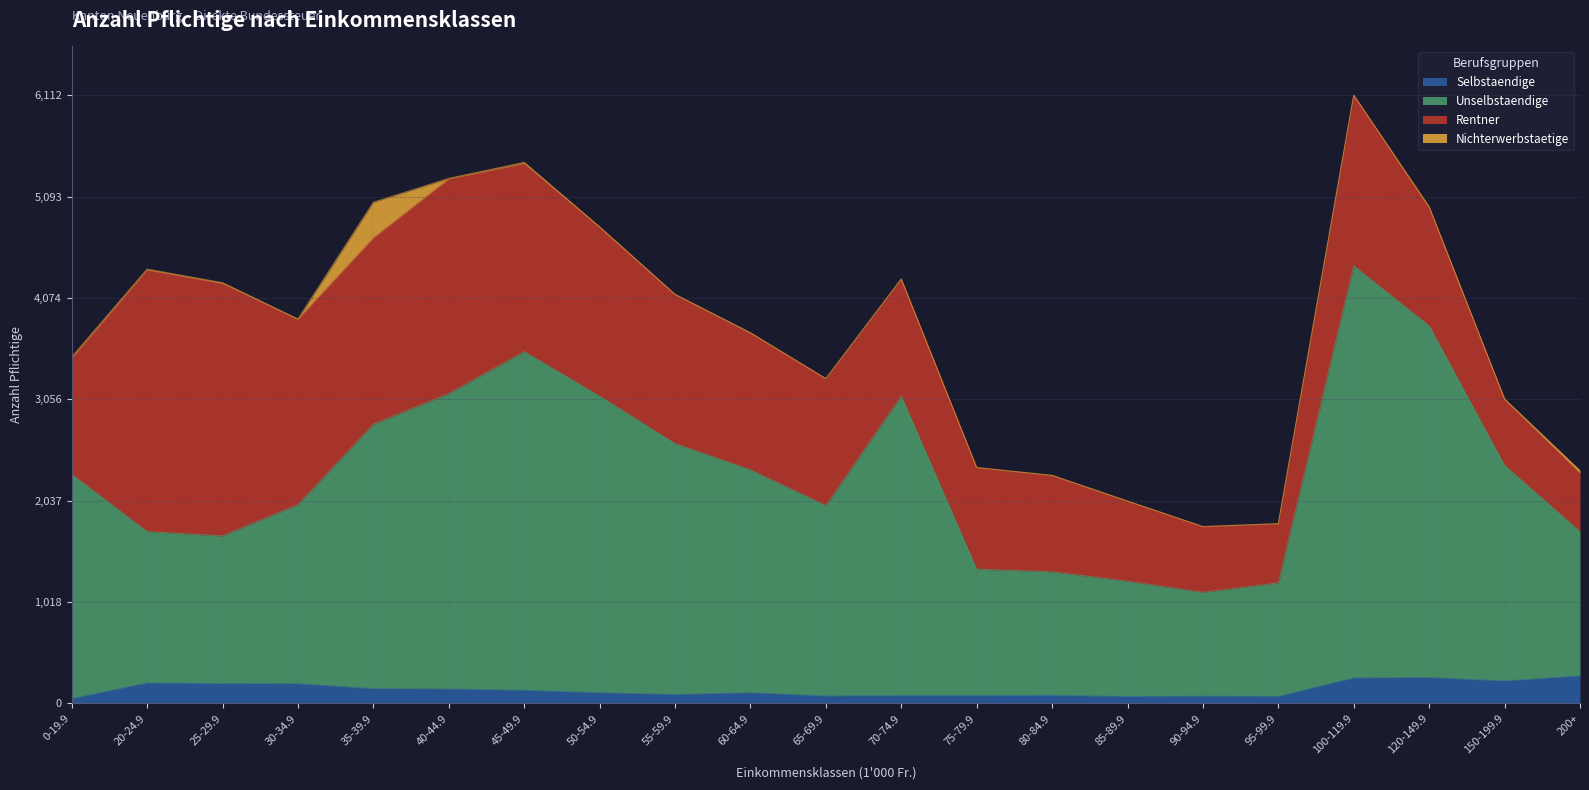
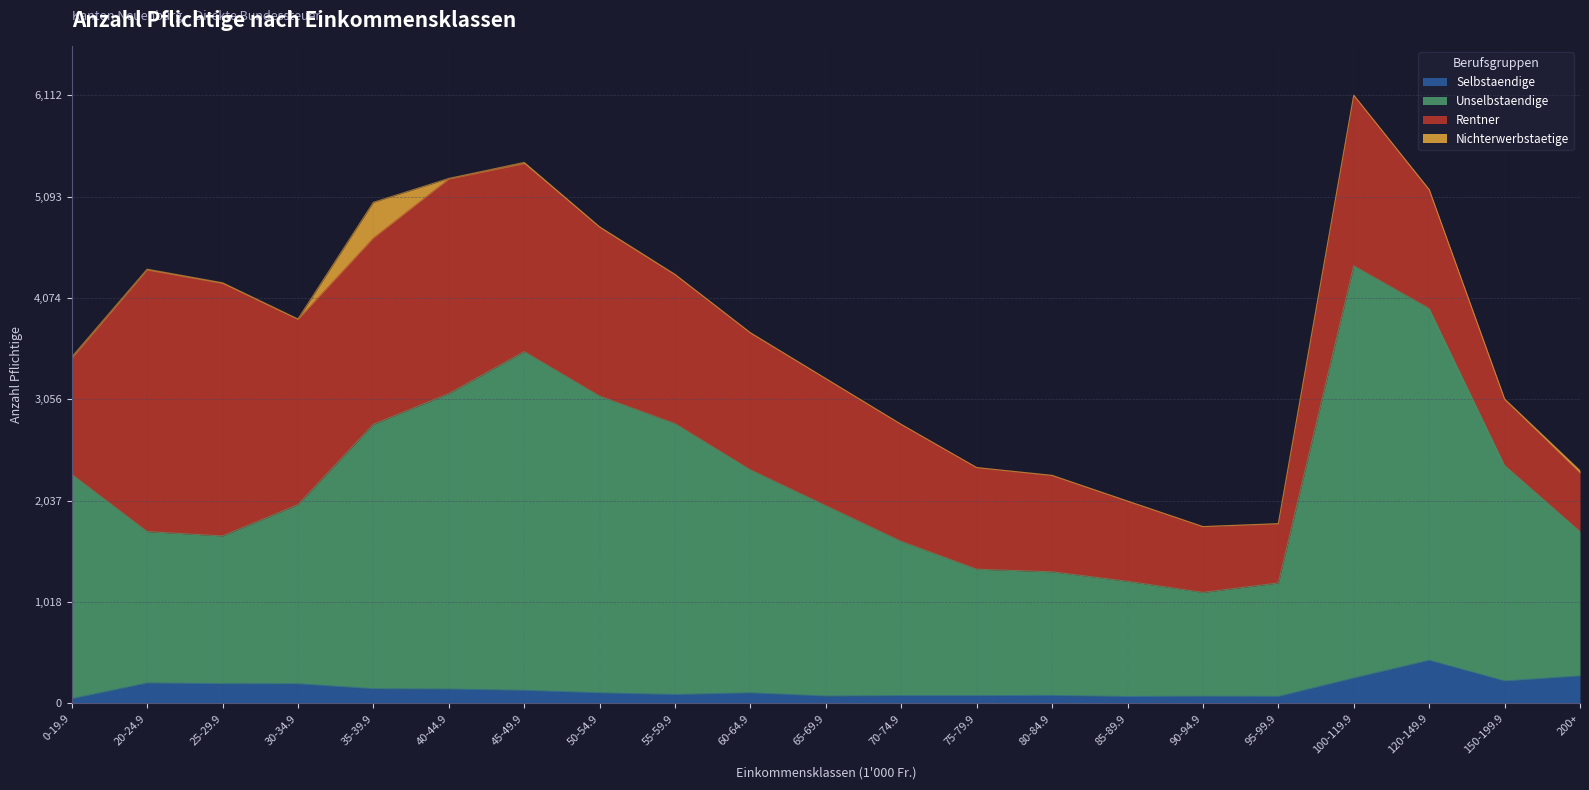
Unselbstaendige, 55-59.9: 2,500 -> 2,700
Unselbstaendige, 70-74.9: 3,000 -> 1,500
Selbstaendige, 120-149.9: 300 -> 400
